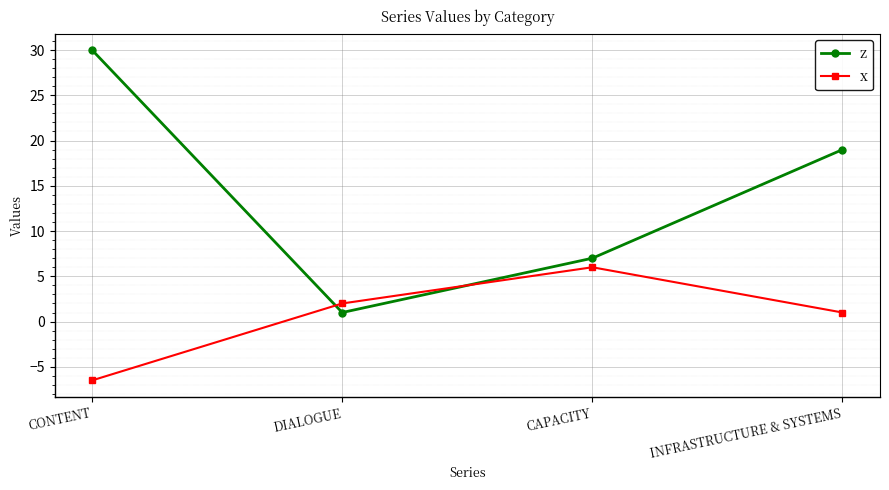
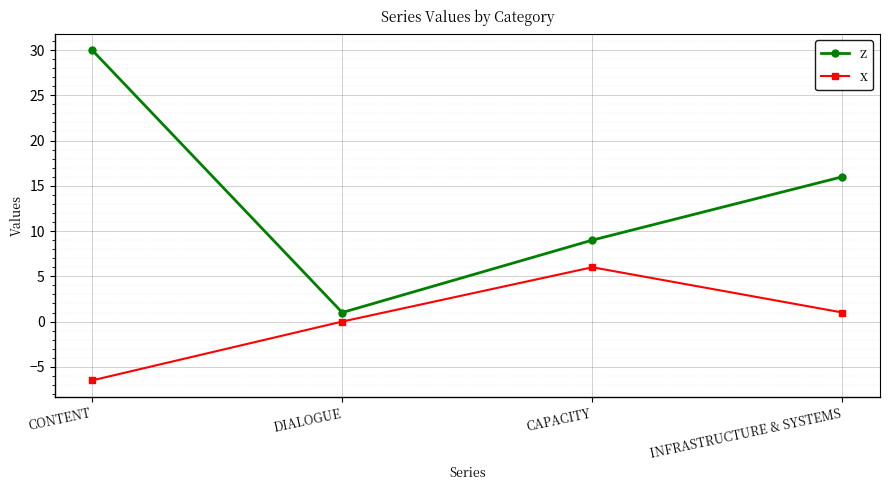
x, DIALOGUE: 2 -> 0
z, CAPACITY: 7 -> 9
z, INFRASTRUCTURE & SYSTEMS: 19 -> 16
